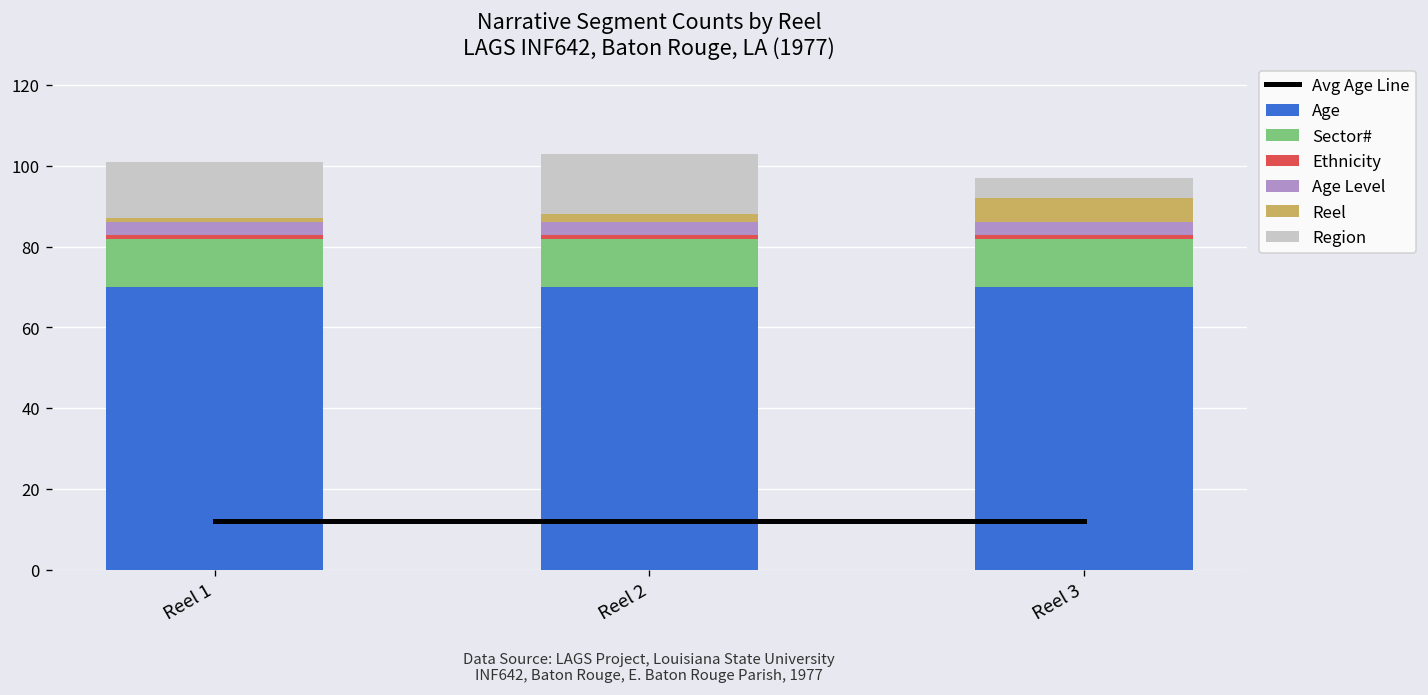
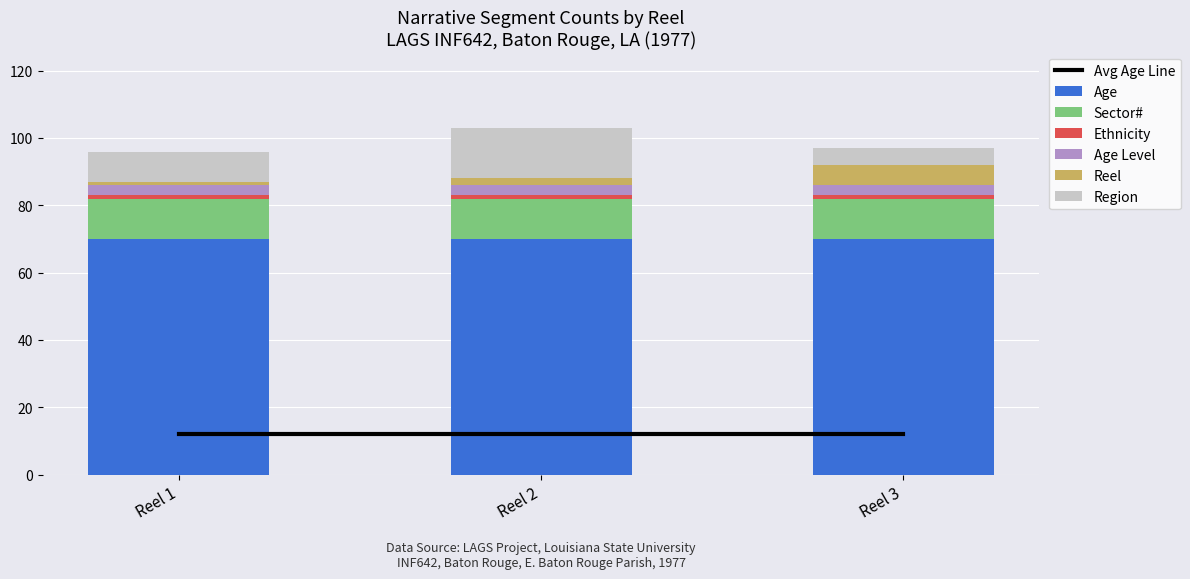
Region, Reel 1: 14 -> 9
